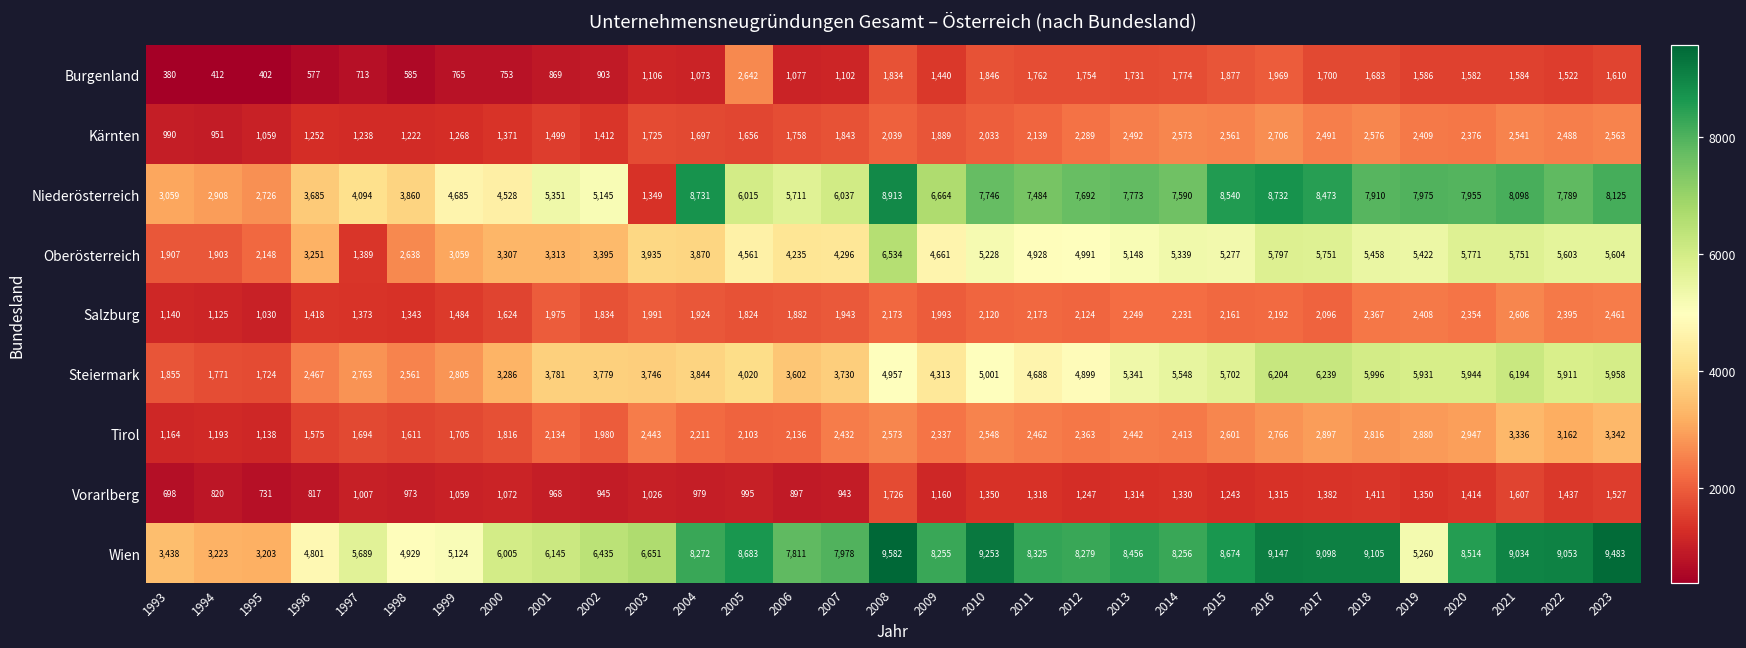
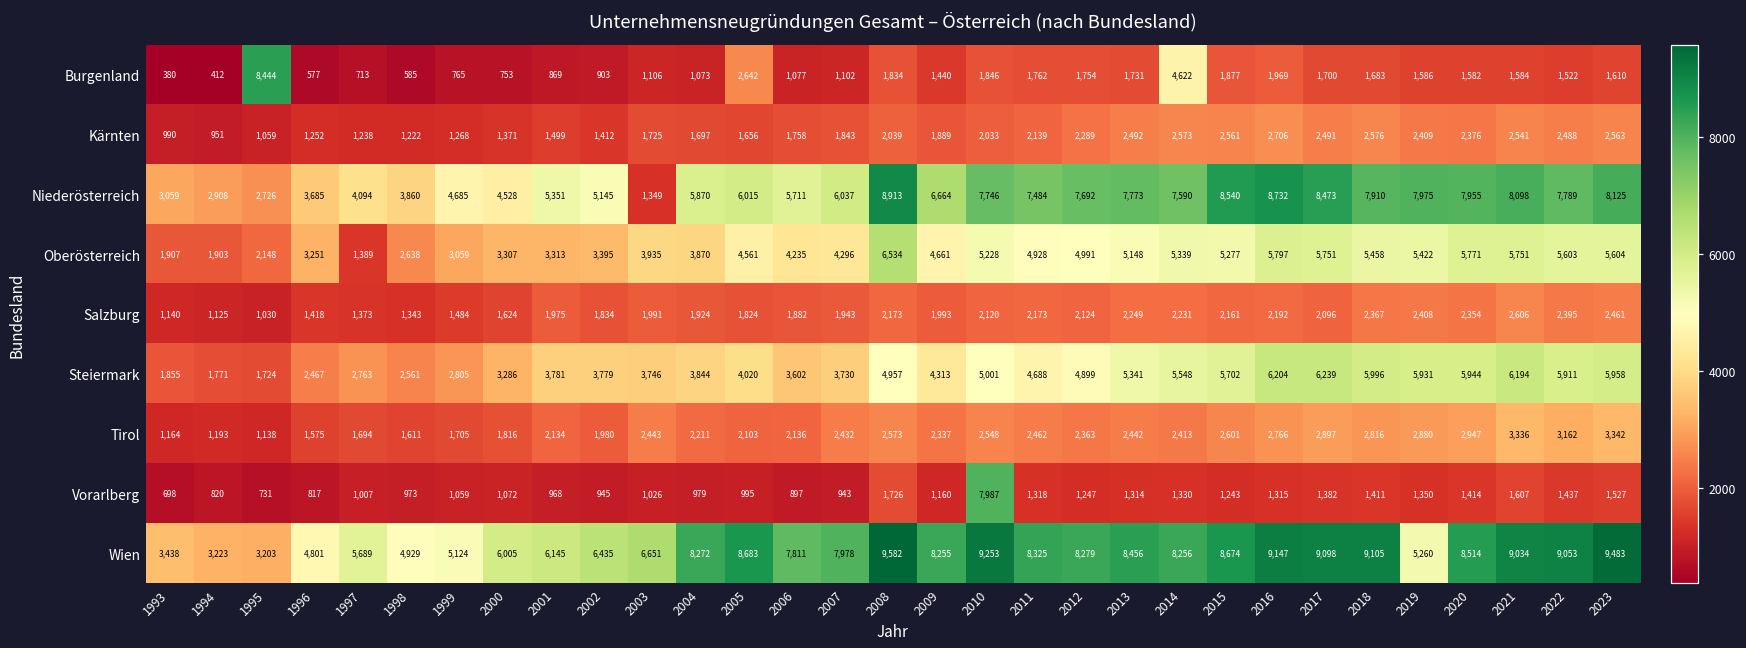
Burgenland, 1995: 402 -> 8,444
Burgenland, 2014: 1,774 -> 4,622
Niederösterreich, 2004: 8,731 -> 5,870
Vorarlberg, 2010: 1,350 -> 7,987
